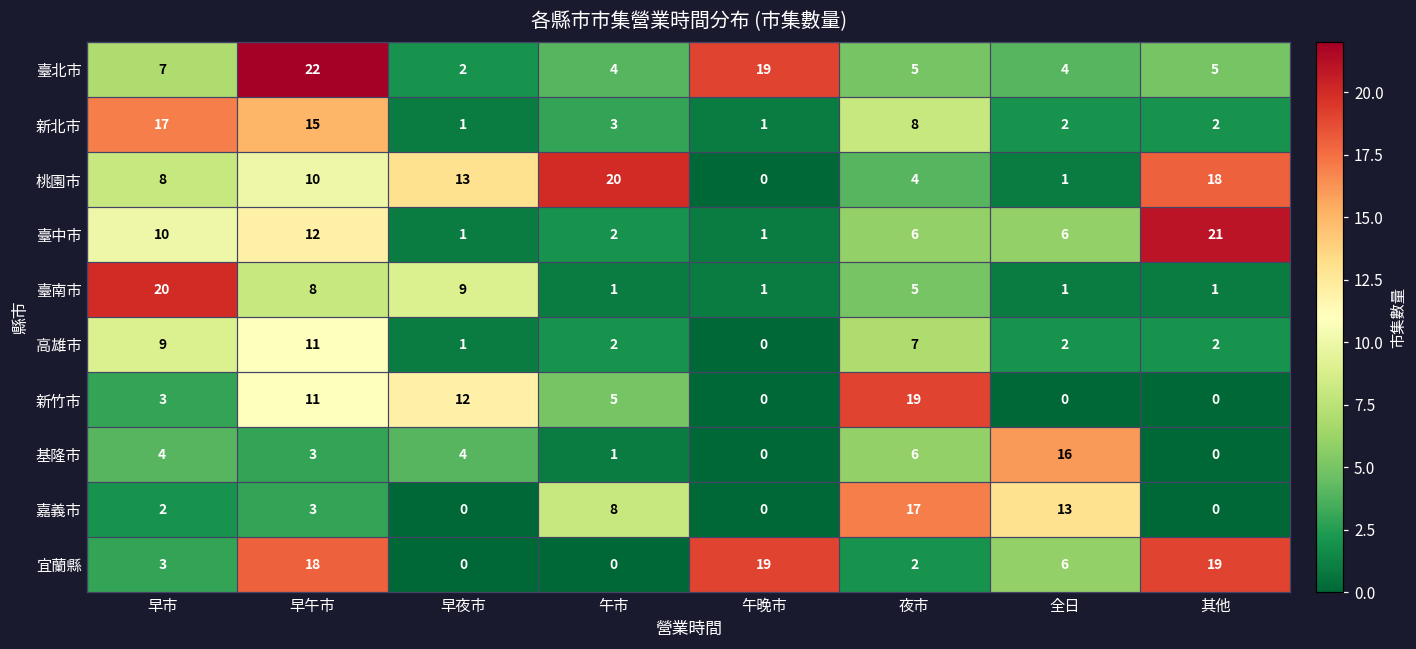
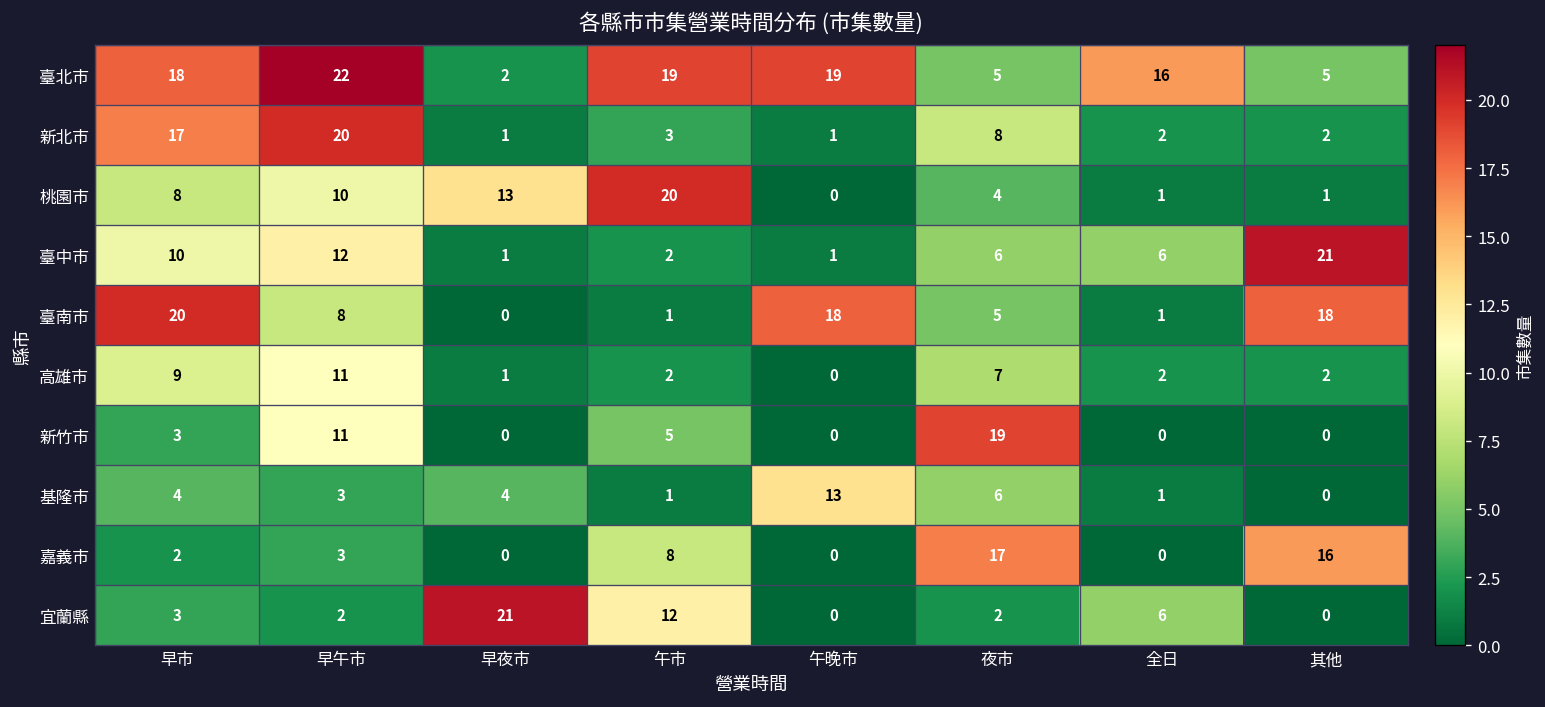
臺北市, 早市: 7 -> 18
臺北市, 午市: 4 -> 19
臺北市, 全日: 4 -> 16
新北市, 早午市: 15 -> 20
桃園市, 其他: 18 -> 1
臺南市, 早夜市: 9 -> 0
臺南市, 午晚市: 1 -> 18
臺南市, 其他: 1 -> 18
新竹市, 早夜市: 12 -> 0
基隆市, 午晚市: 0 -> 13
基隆市, 全日: 16 -> 1
嘉義市, 全日: 13 -> 0
嘉義市, 其他: 0 -> 16
宜蘭縣, 早午市: 18 -> 2
宜蘭縣, 早夜市: 0 -> 21
宜蘭縣, 午市: 0 -> 12
宜蘭縣, 午晚市: 19 -> 0
宜蘭縣, 其他: 19 -> 0
